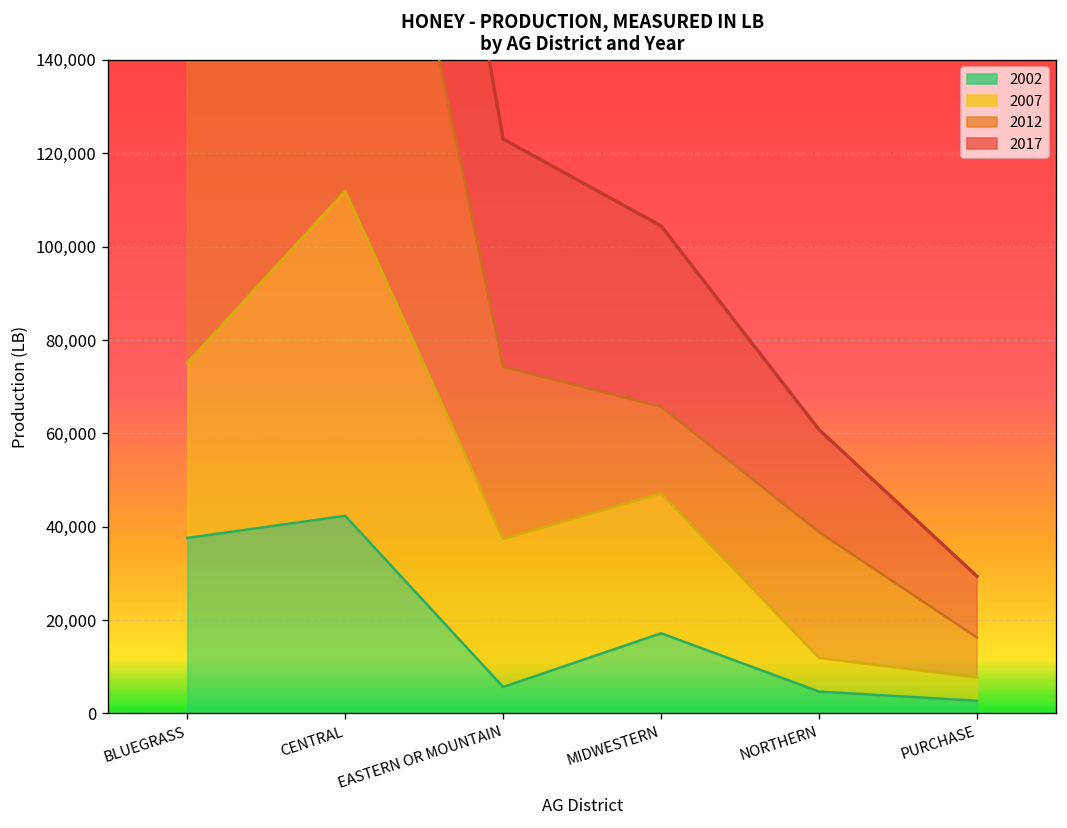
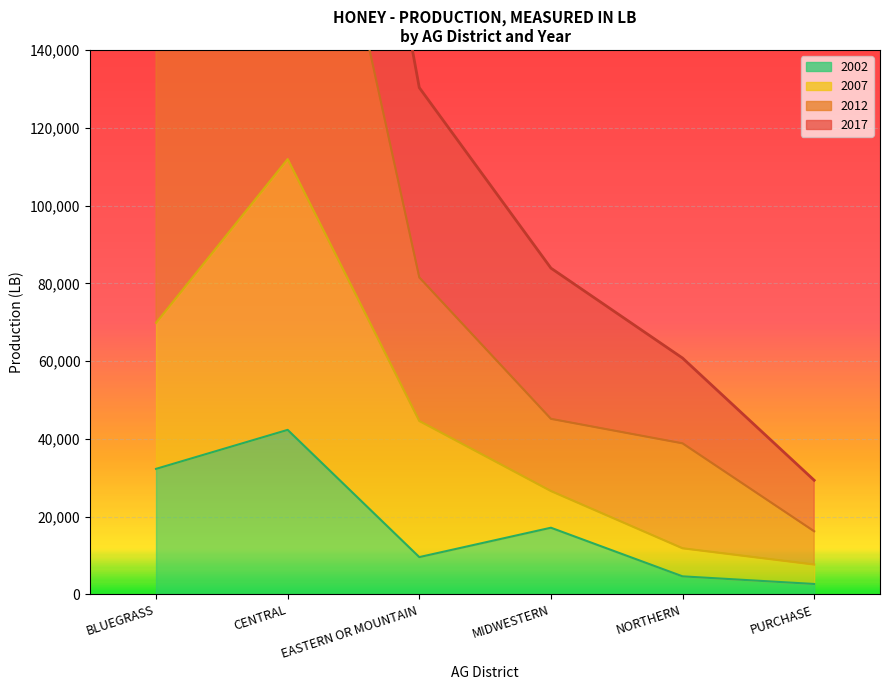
2002, BLUEGRASS: 38,000 -> 32,000
2002, EASTERN OR MOUNTAIN: 6,000 -> 10,000
2007, EASTERN OR MOUNTAIN: 32,000 -> 35,000
2007, MIDWESTERN: 30,000 -> 9,000
